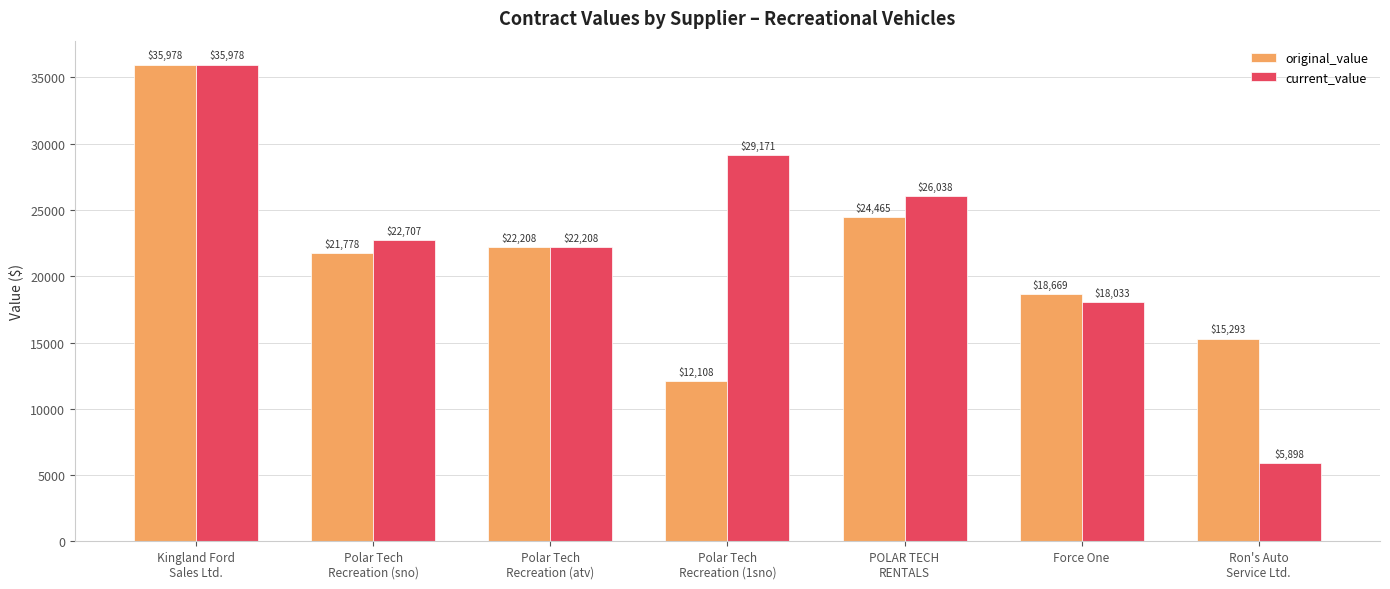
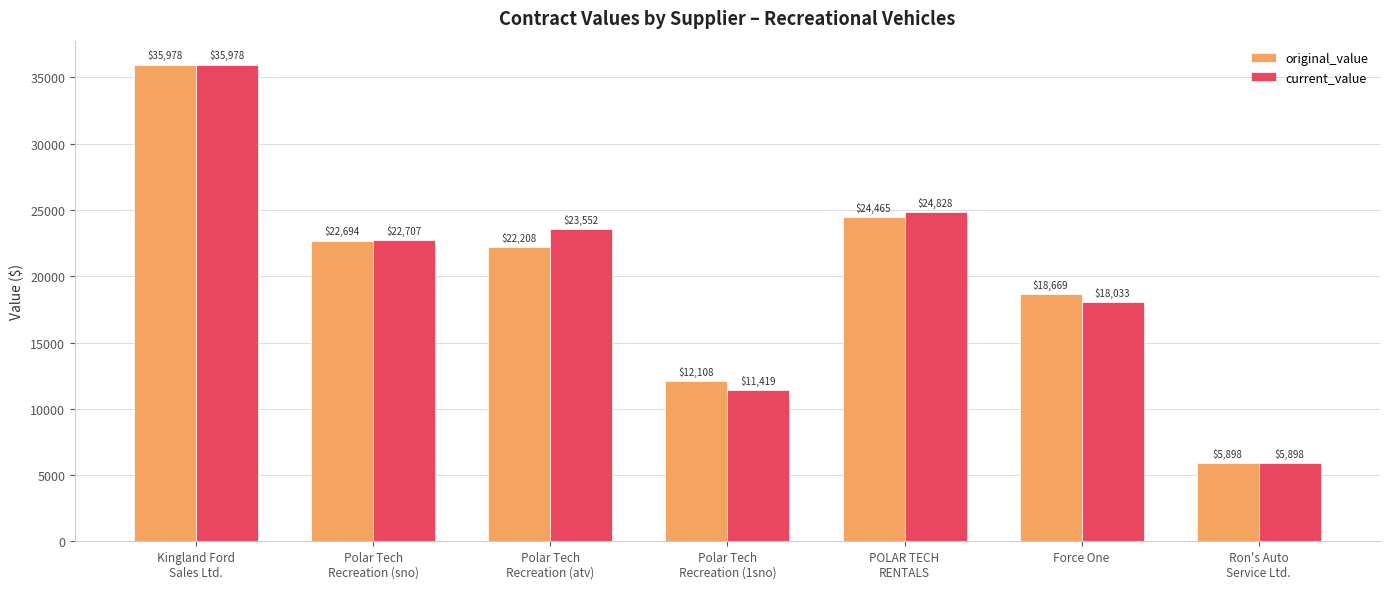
original_value, Polar Tech Recreation (sno): $21,778 -> $22,694
current_value, Polar Tech Recreation (atv): $22,208 -> $23,552
current_value, Polar Tech Recreation (1sno): $29,171 -> $11,419
current_value, POLAR TECH RENTALS: $26,038 -> $24,828
original_value, Ron's Auto Service Ltd.: $15,293 -> $5,898
